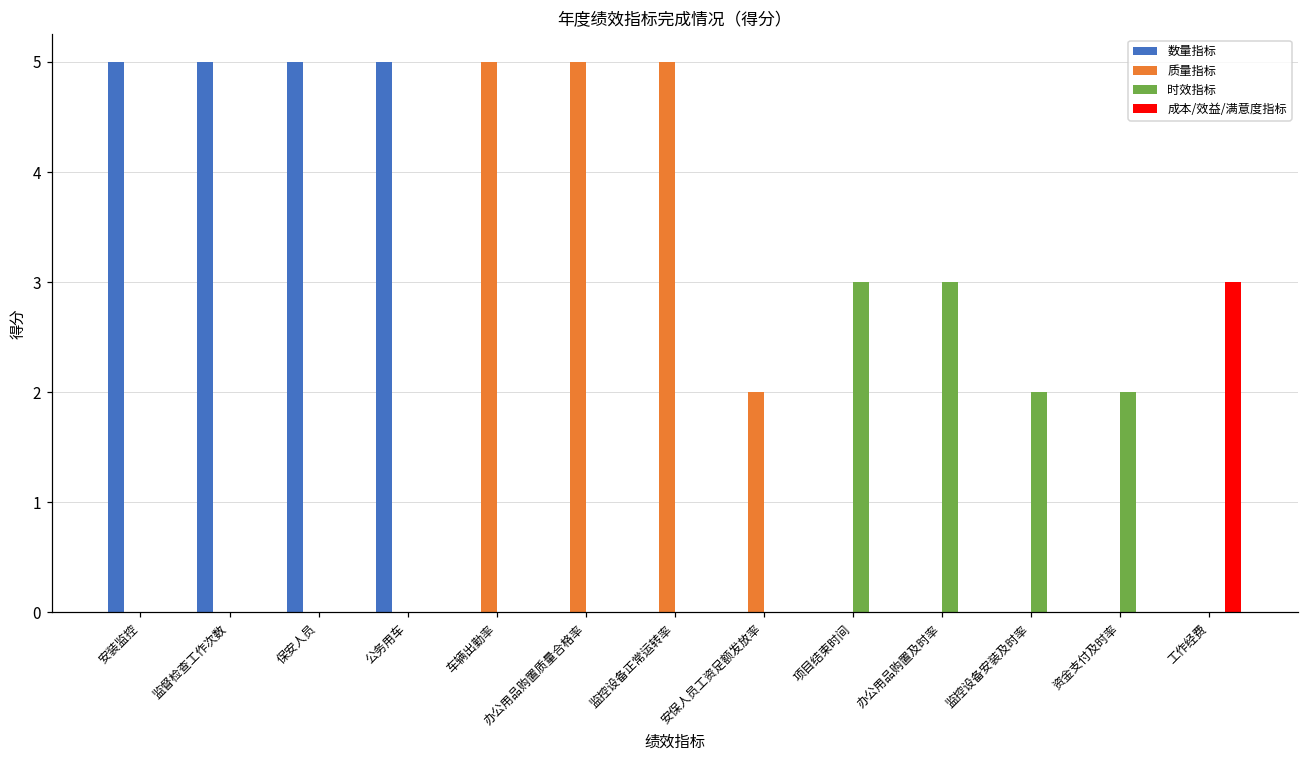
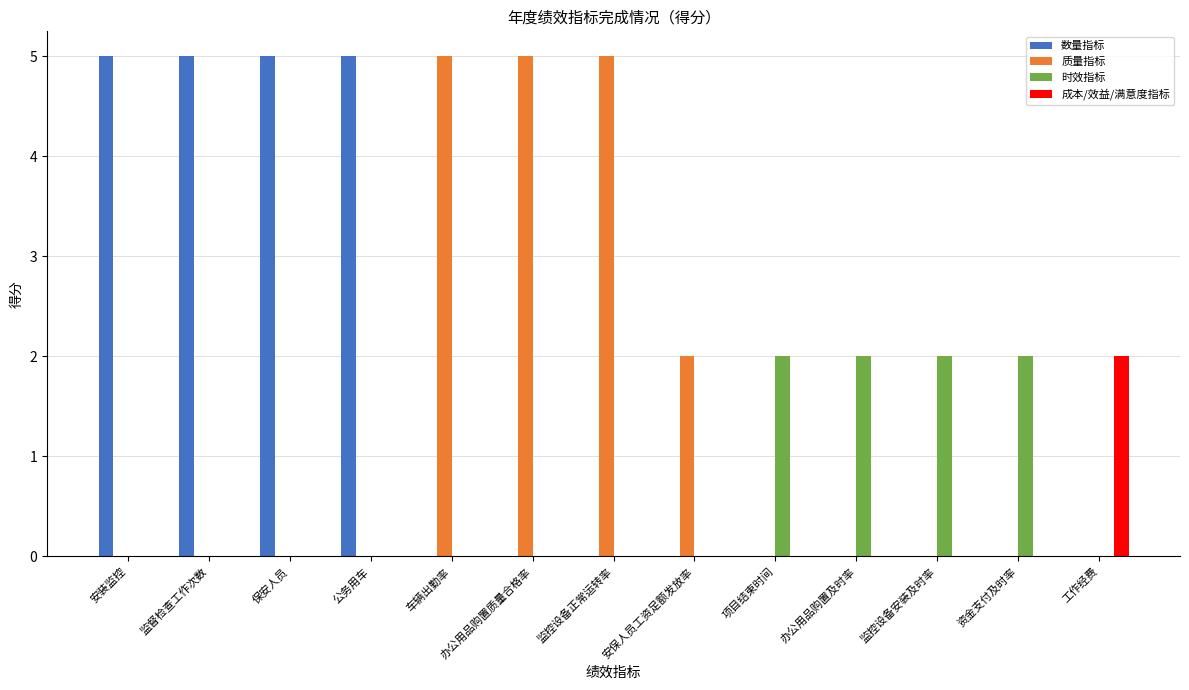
时效指标, 项目结束时间: 3 -> 2
时效指标, 办公用品购置及时率: 3 -> 2
成本/效益/满意度指标, 工作经费: 3 -> 2
